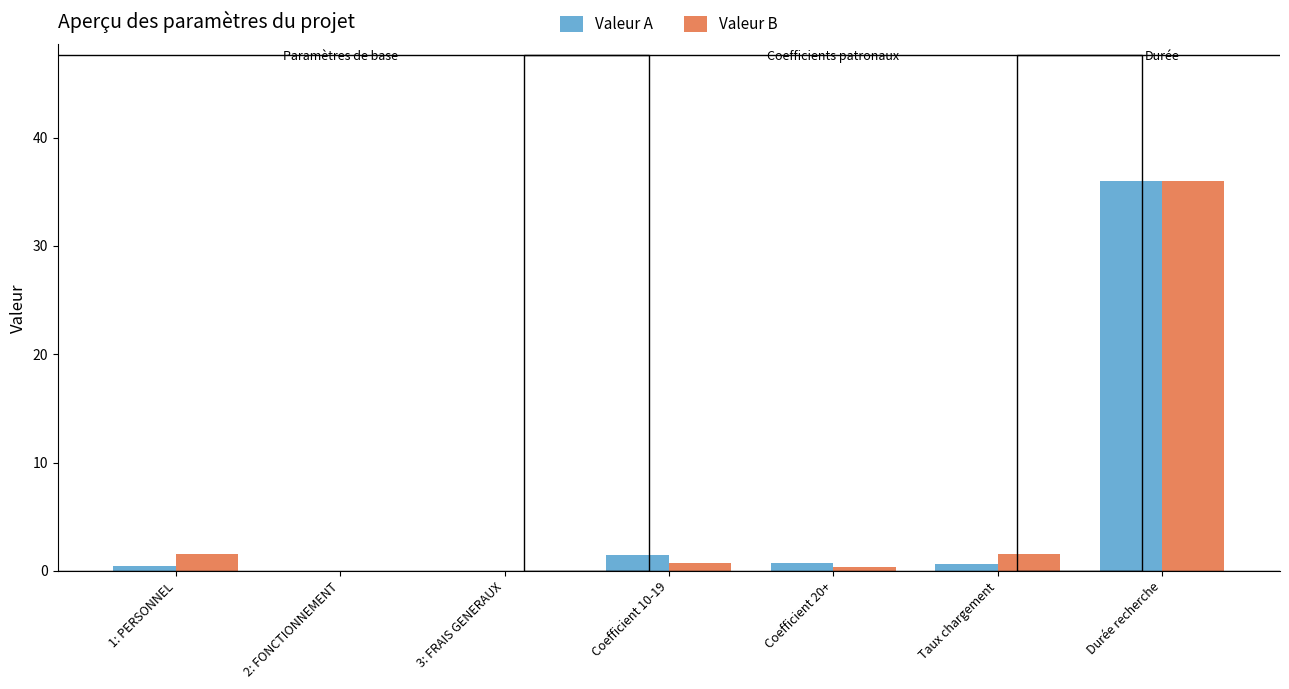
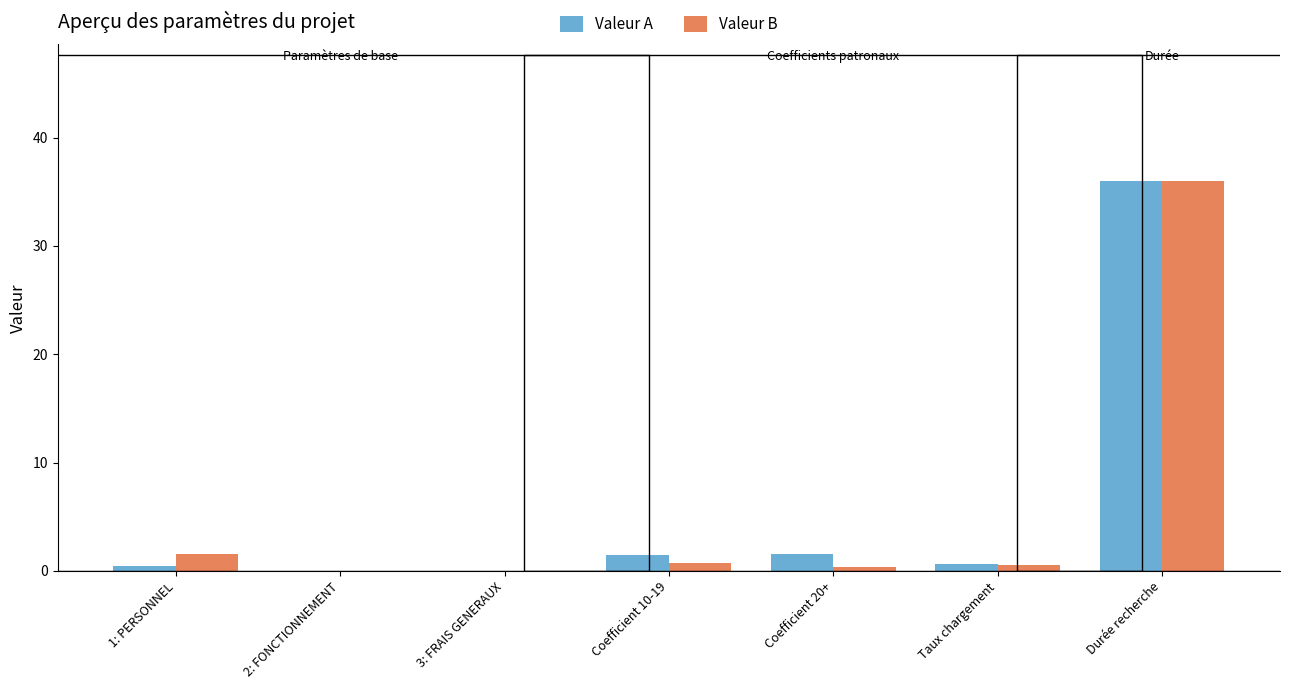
Valeur A, Coefficient 20+: 0.8 -> 1.5
Valeur B, Taux chargement: 1.5 -> 0.6
